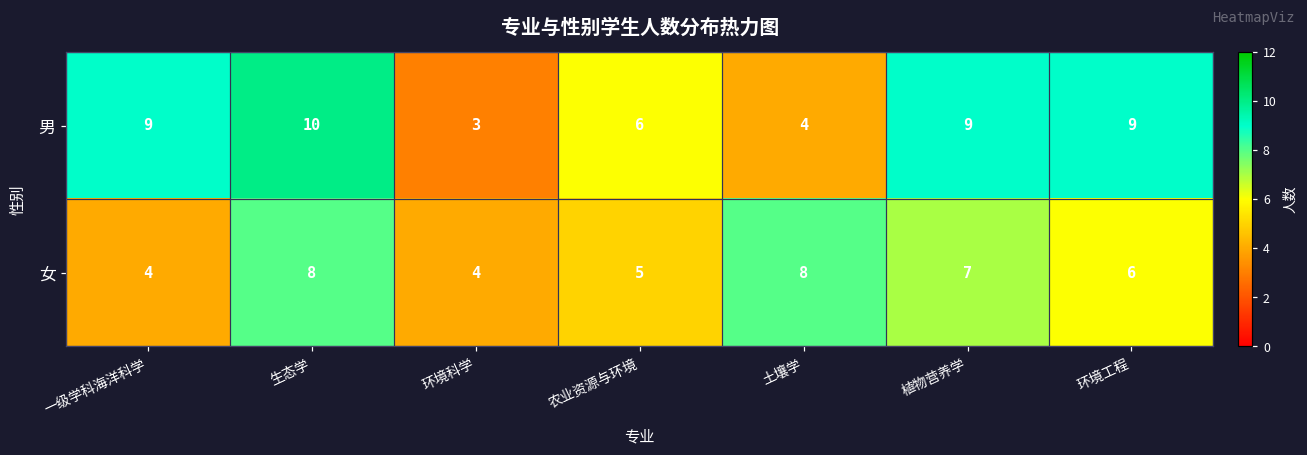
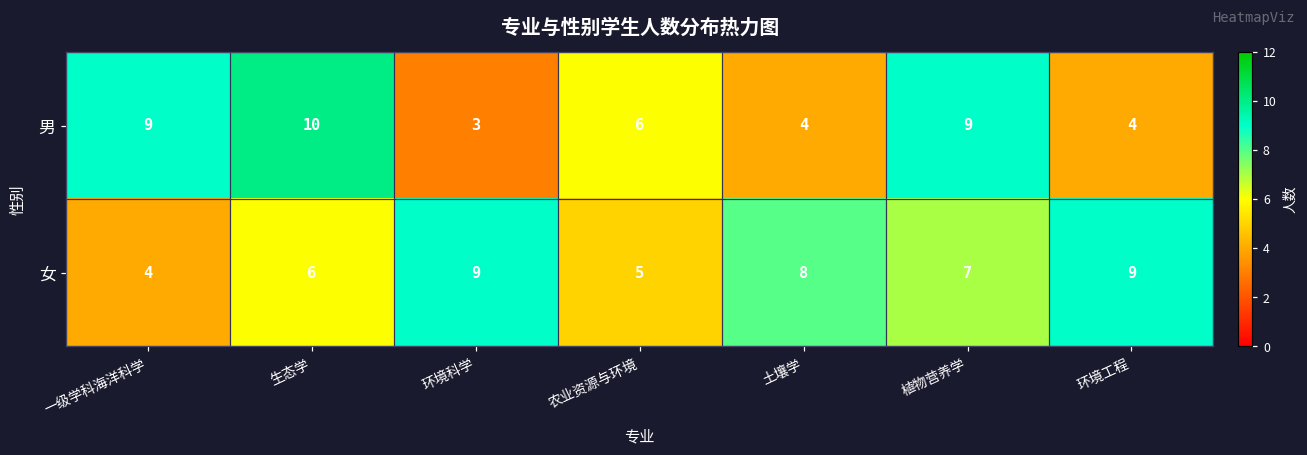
男, 环境工程: 9 -> 4
女, 生态学: 8 -> 6
女, 环境科学: 4 -> 9
女, 环境工程: 6 -> 9
